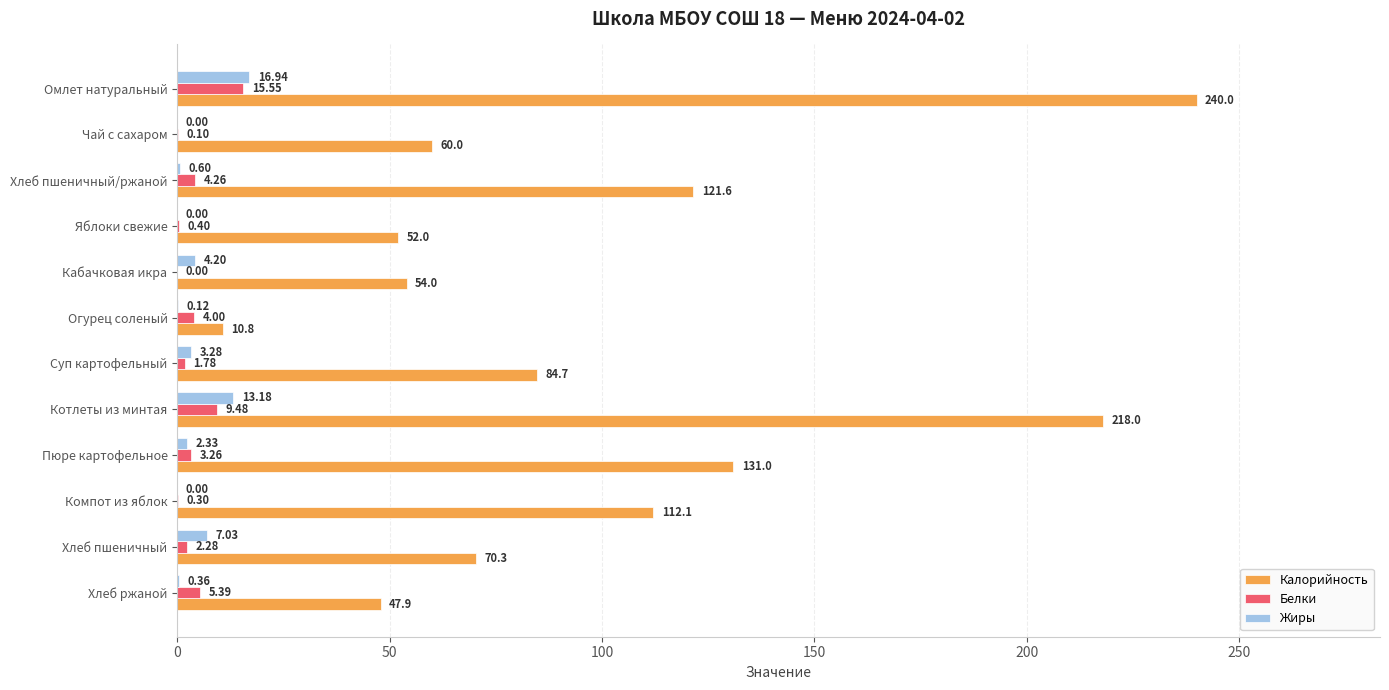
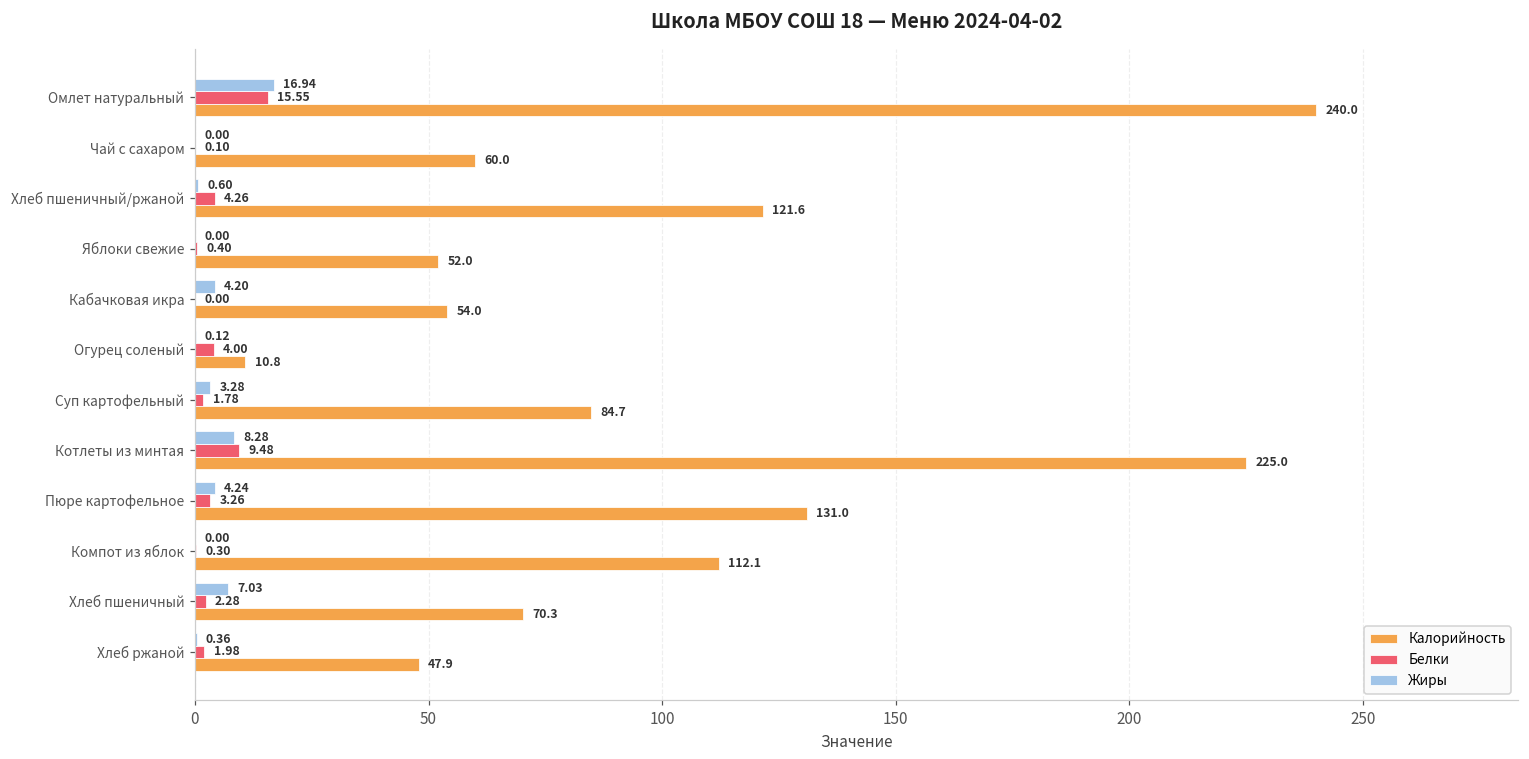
Жиры, Котлеты из минтая: 13.18 -> 8.28
Калорийность, Котлеты из минтая: 218.0 -> 225.0
Жиры, Пюре картофельное: 2.33 -> 4.24
Белки, Хлеб ржаной: 5.39 -> 1.98
